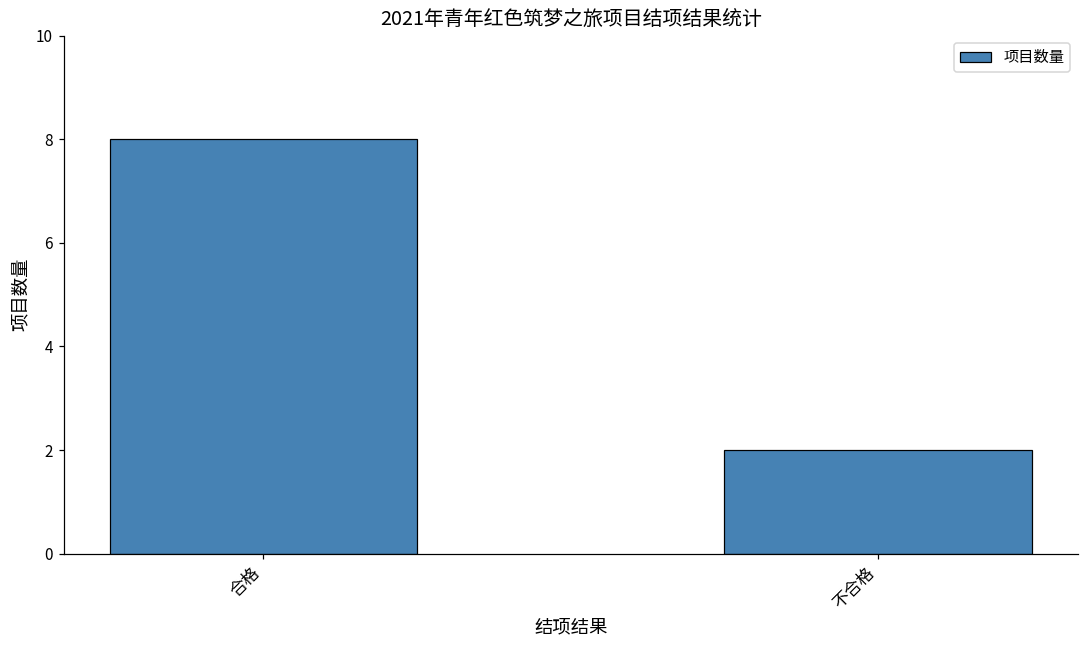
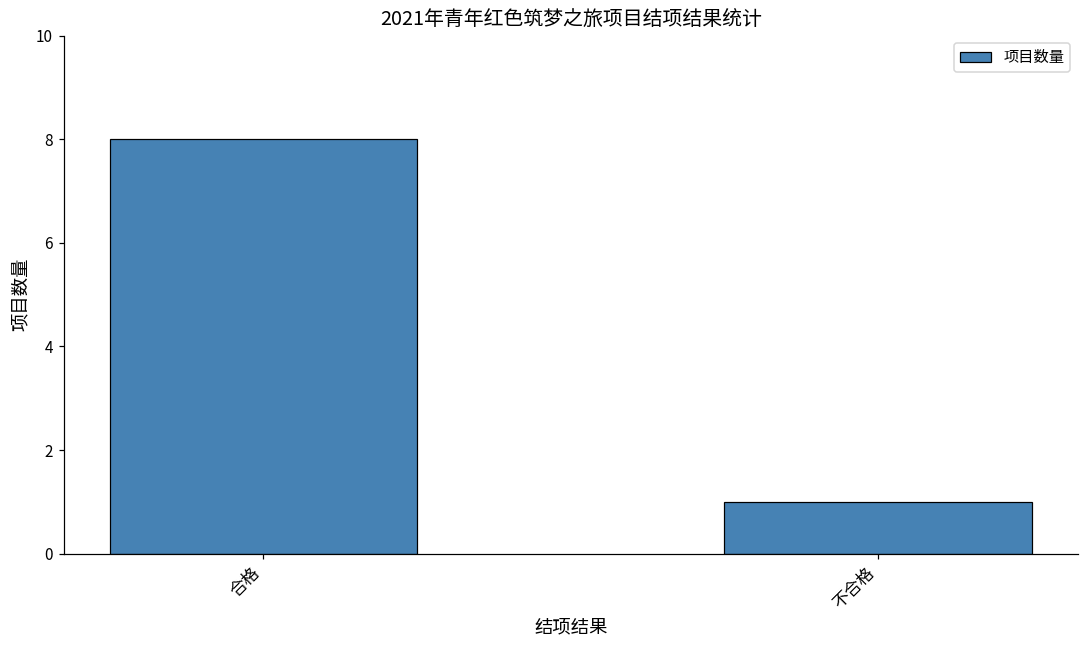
不合格: 2 -> 1
